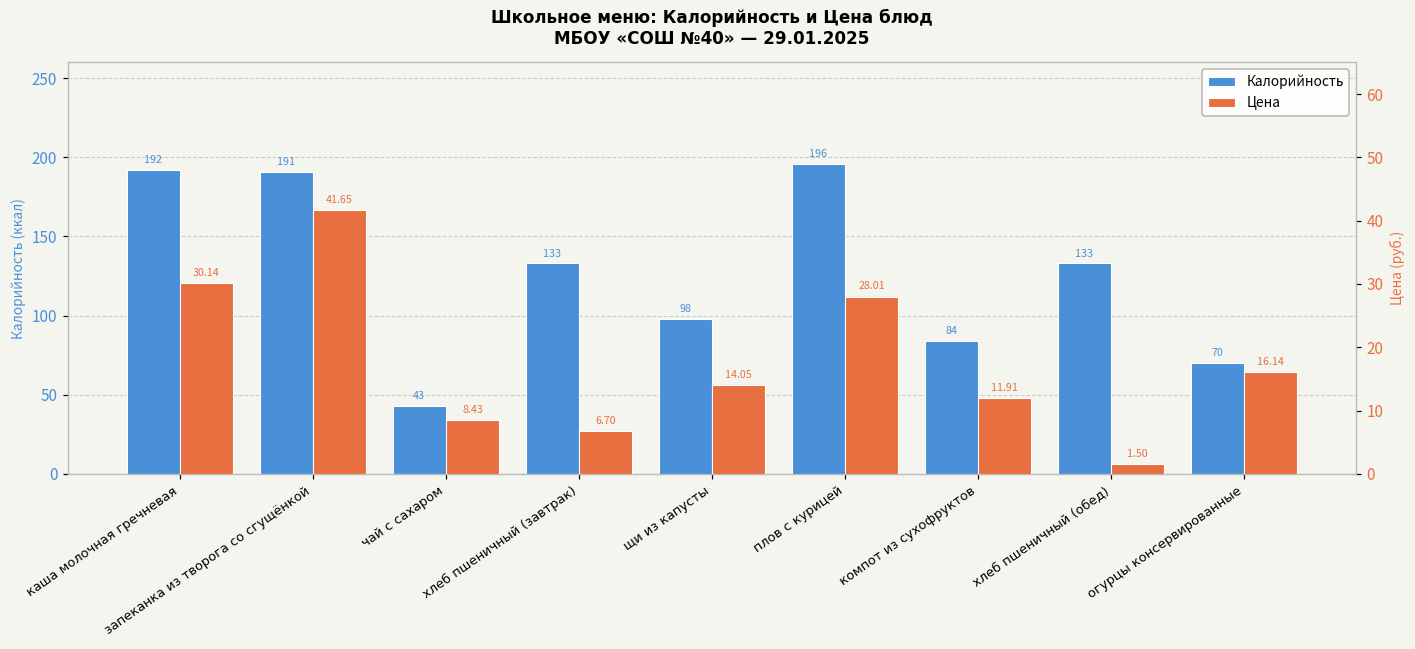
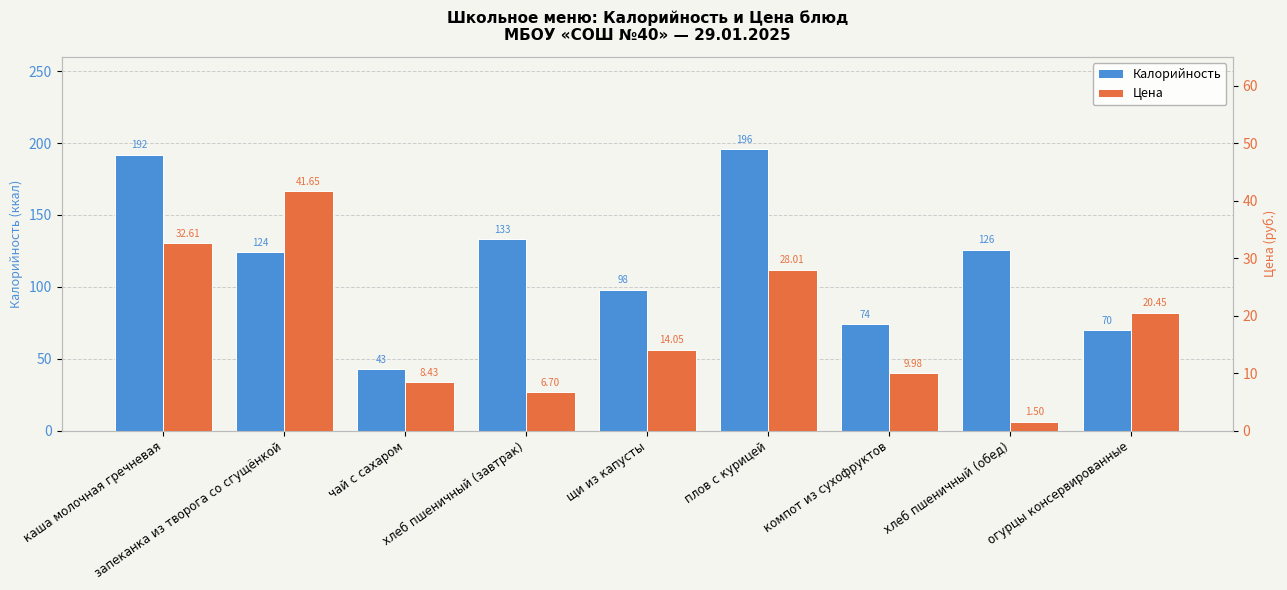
Калорийность, запеканка из творога со сгущёнкой: 191 -> 124
Калорийность, компот из сухофруктов: 84 -> 74
Калорийность, хлеб пшеничный (обед): 133 -> 126
Цена, каша молочная гречневая: 30.14 -> 32.61
Цена, компот из сухофруктов: 11.91 -> 9.98
Цена, огурцы консервированные: 16.14 -> 20.45
